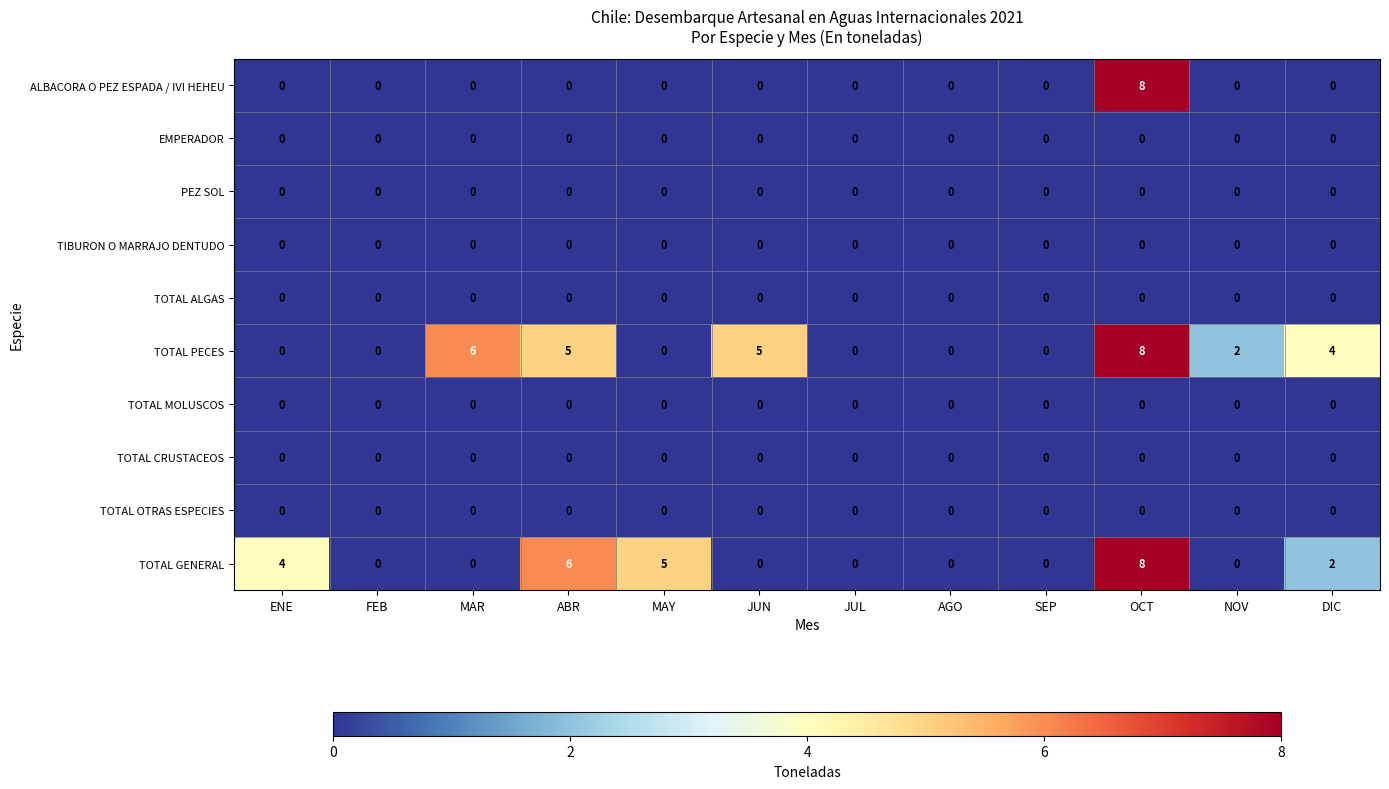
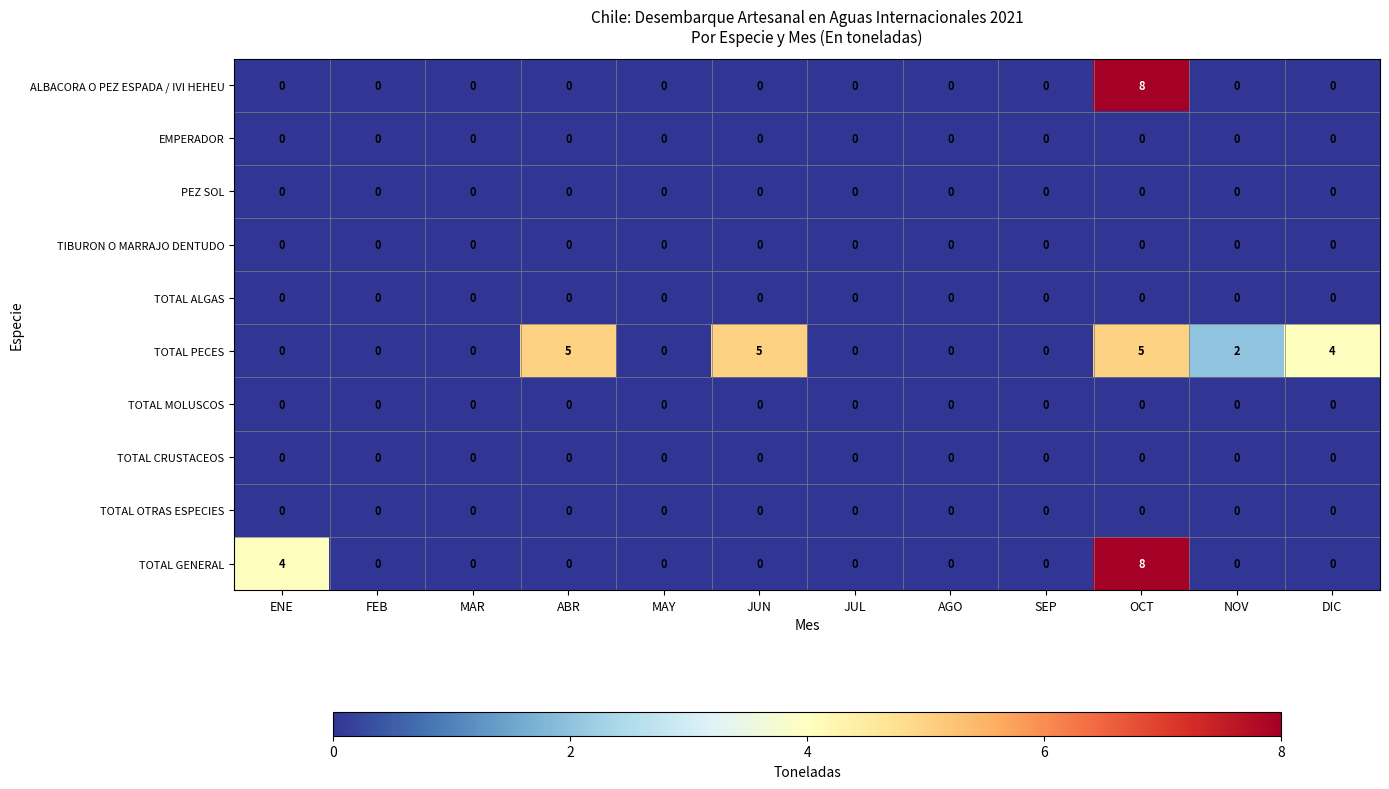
TOTAL PECES, MAR: 6 -> 0
TOTAL PECES, OCT: 8 -> 5
TOTAL GENERAL, ABR: 6 -> 0
TOTAL GENERAL, MAY: 5 -> 0
TOTAL GENERAL, DIC: 2 -> 0
